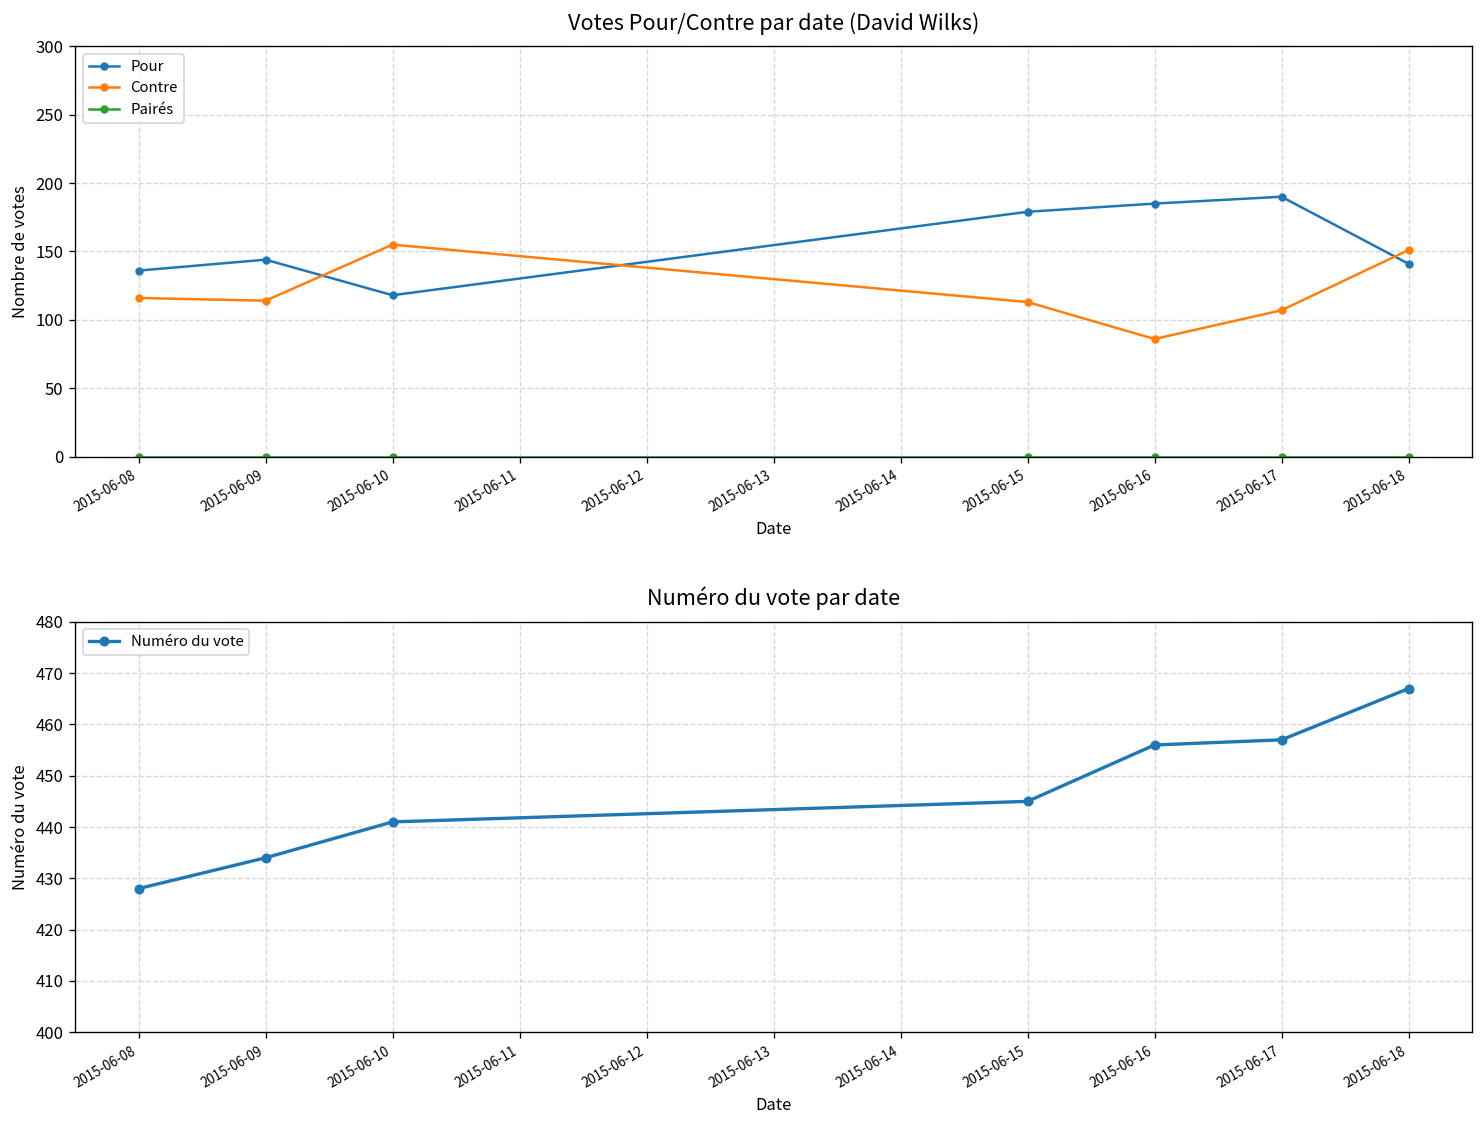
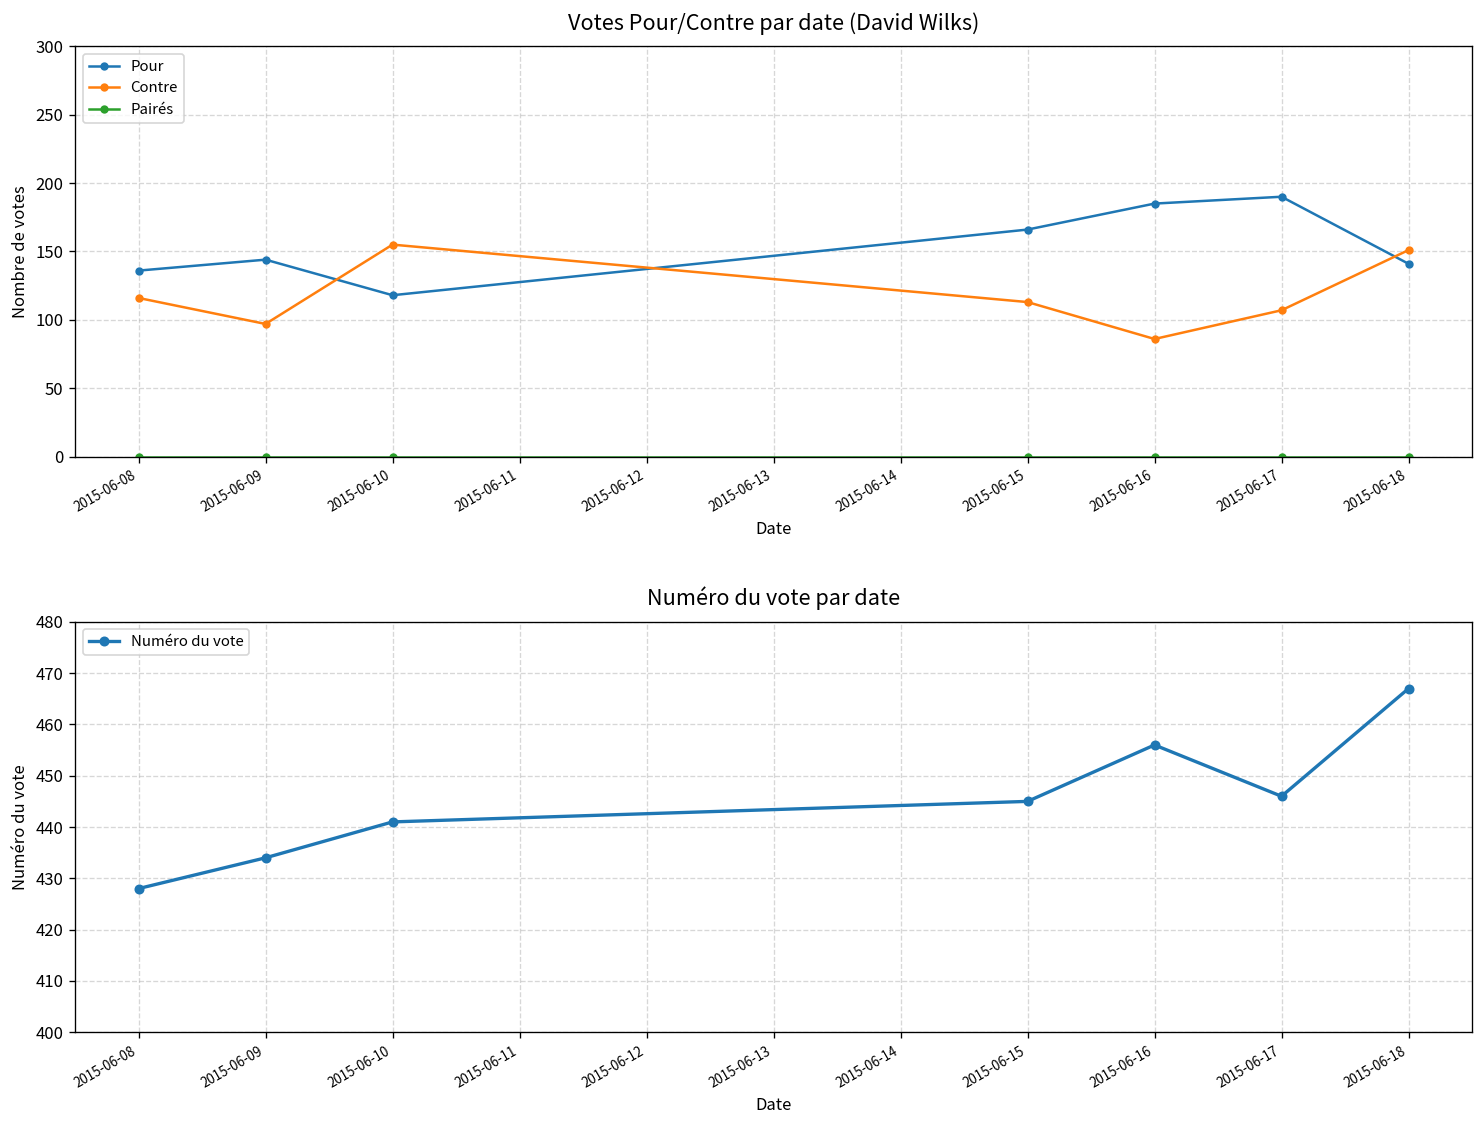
Votes Pour/Contre par date (David Wilks), Contre, 2015-06-09: 114 -> 97
Votes Pour/Contre par date (David Wilks), Pour, 2015-06-15: 179 -> 166
Numéro du vote par date, 2015-06-17: 457 -> 446
